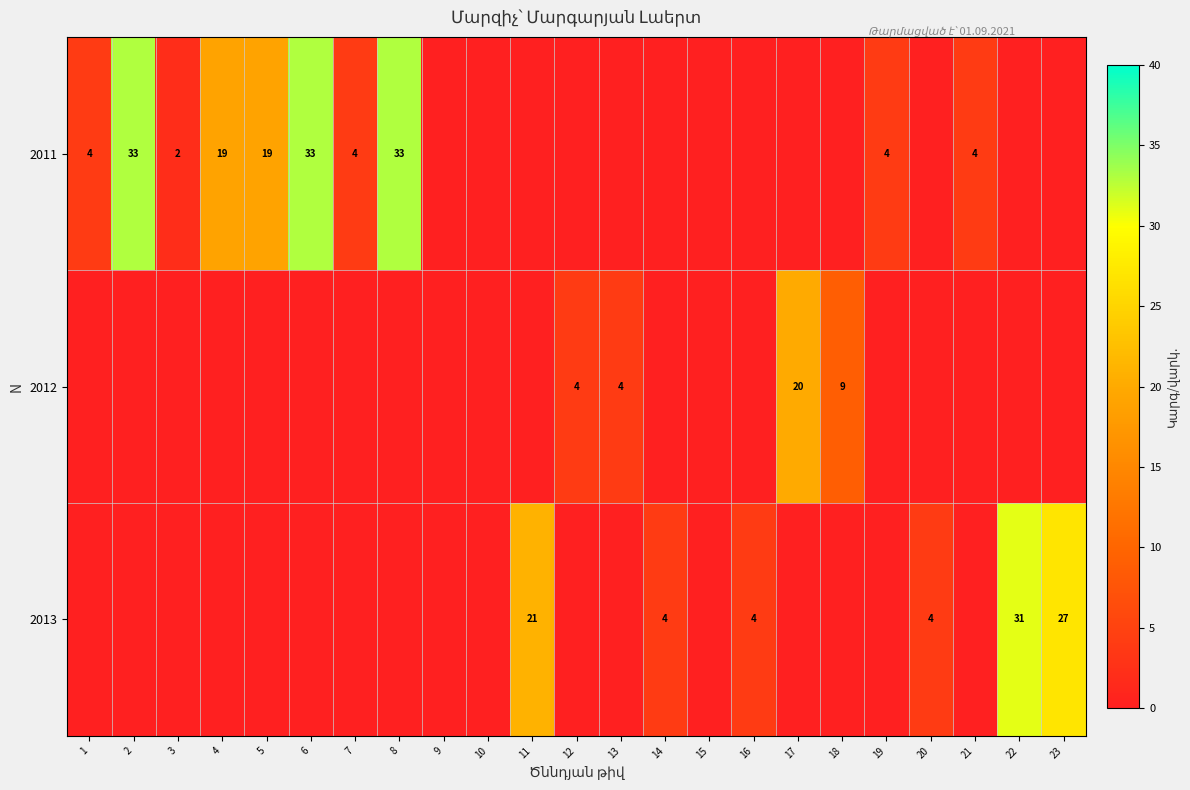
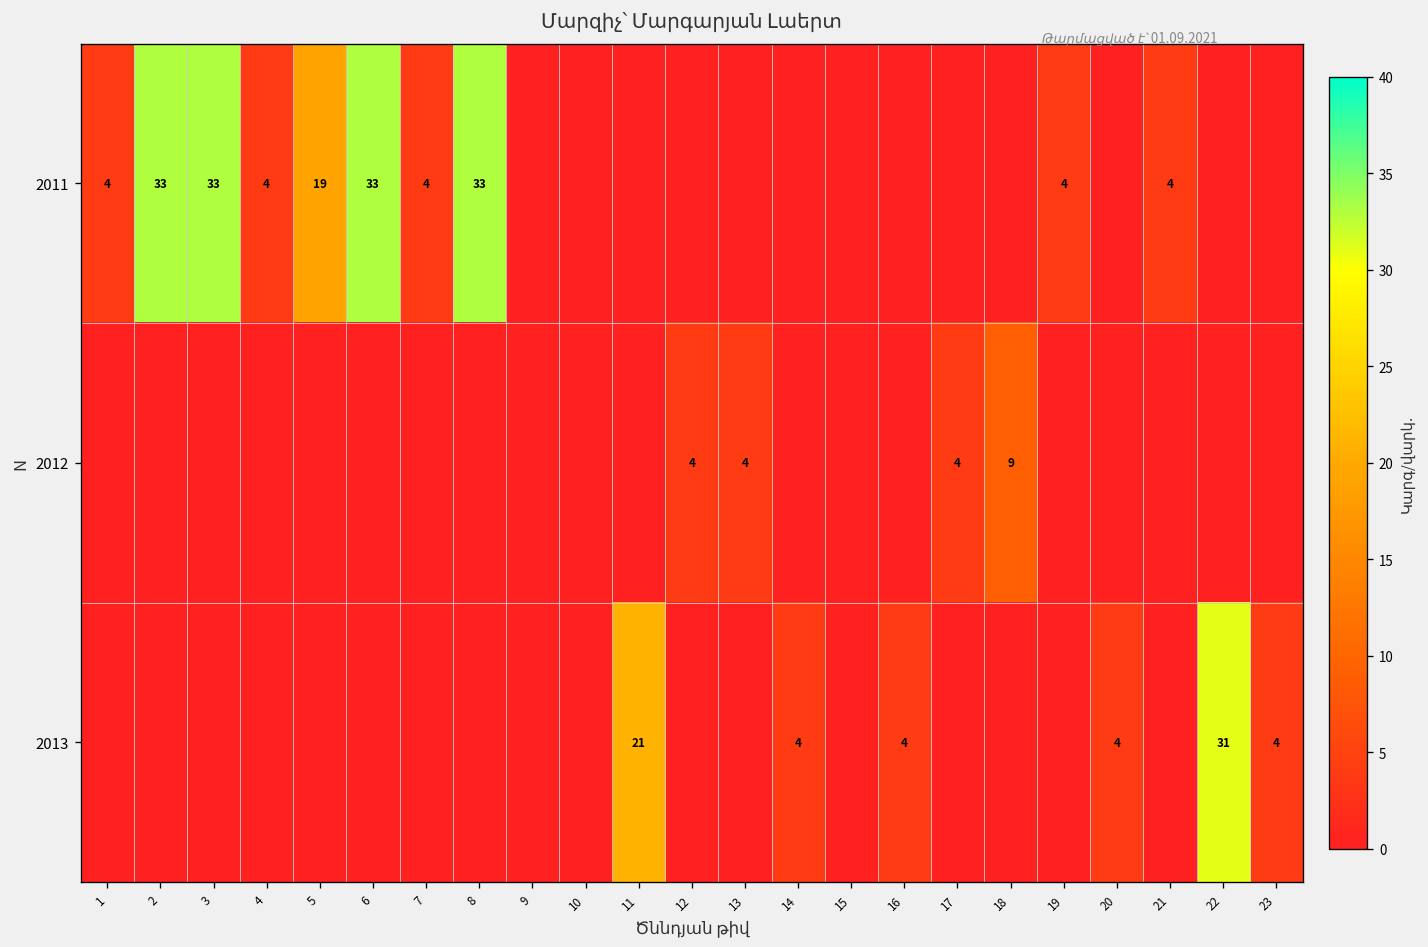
2011, 3: 2 -> 33
2011, 4: 19 -> 4
2012, 17: 20 -> 4
2013, 23: 27 -> 4
